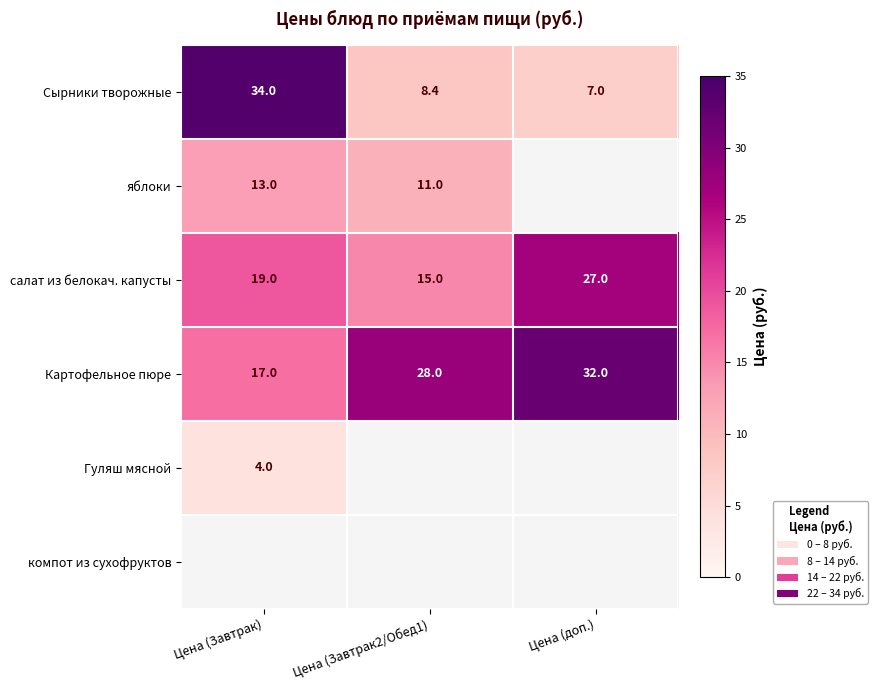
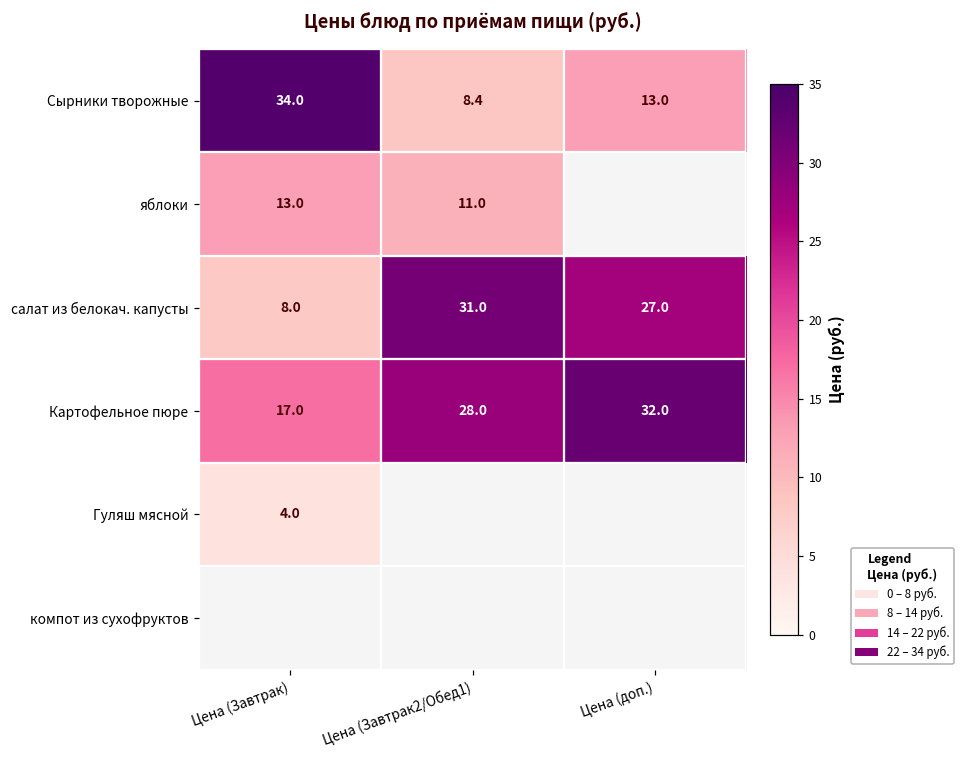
Сырники творожные, Цена (доп.): 7.0 -> 13.0
салат из белокач. капусты, Цена (Завтрак): 19.0 -> 8.0
салат из белокач. капусты, Цена (Завтрак2/Обед1): 15.0 -> 31.0
